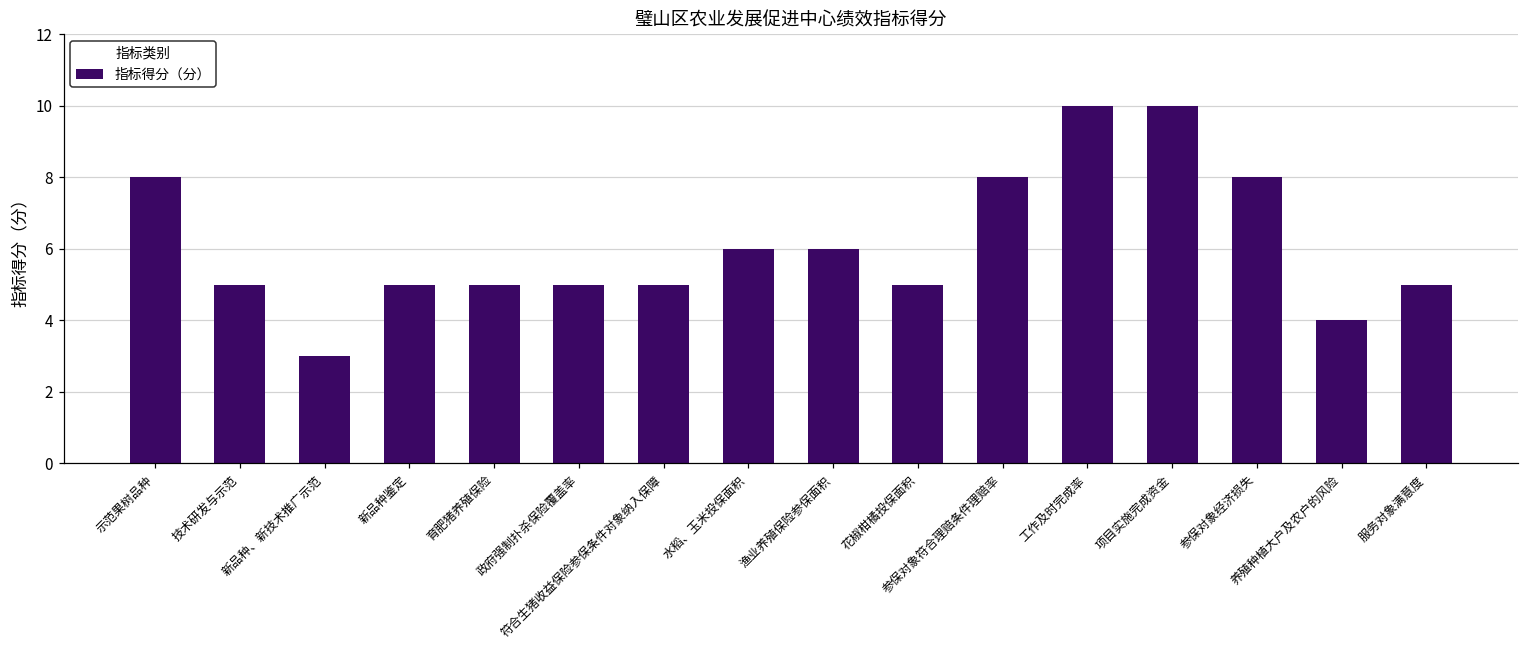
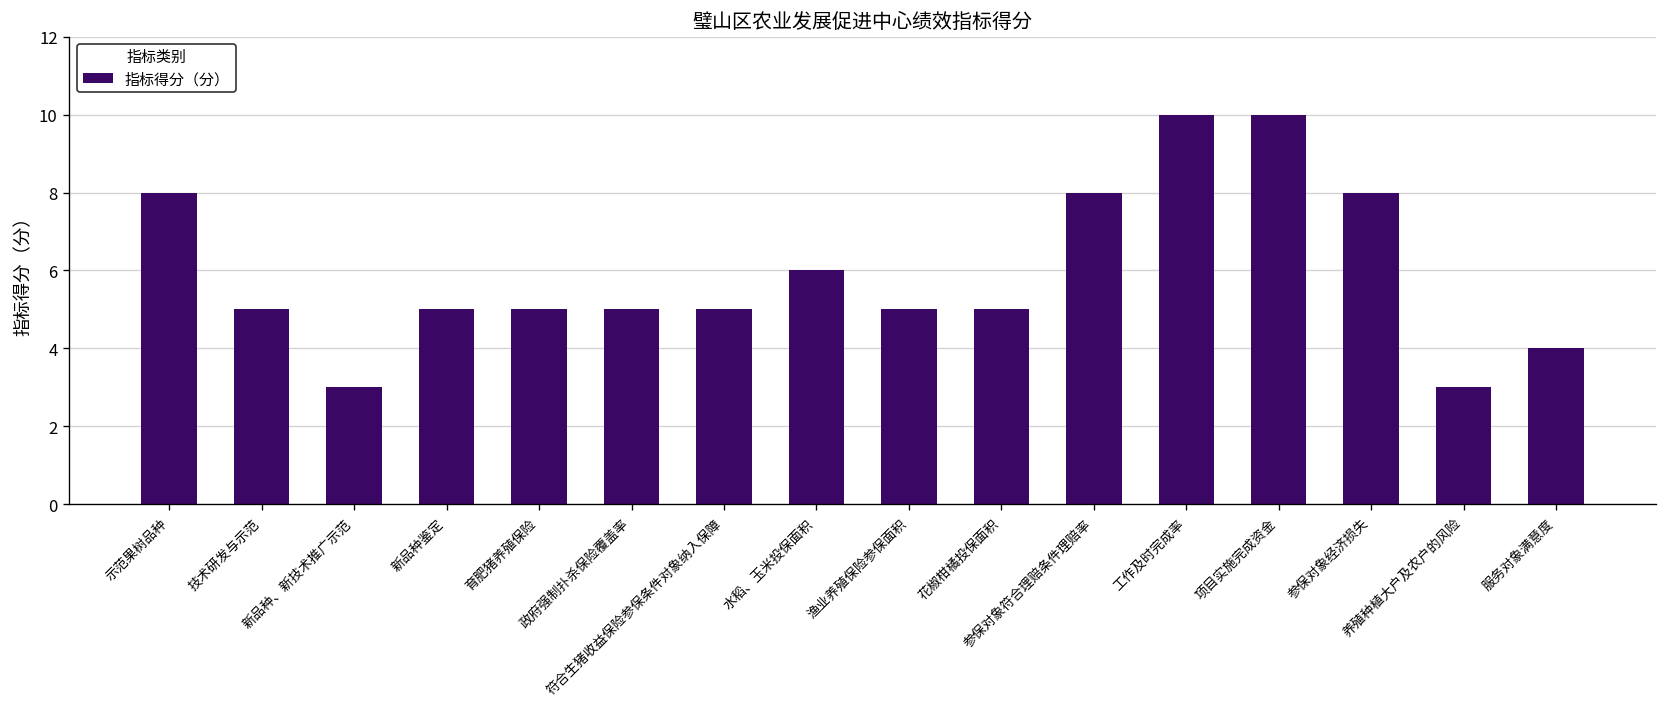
渔业养殖保险参保面积: 6 -> 5
养殖种植大户及农户的风险: 4 -> 3
服务对象满意度: 5 -> 4
